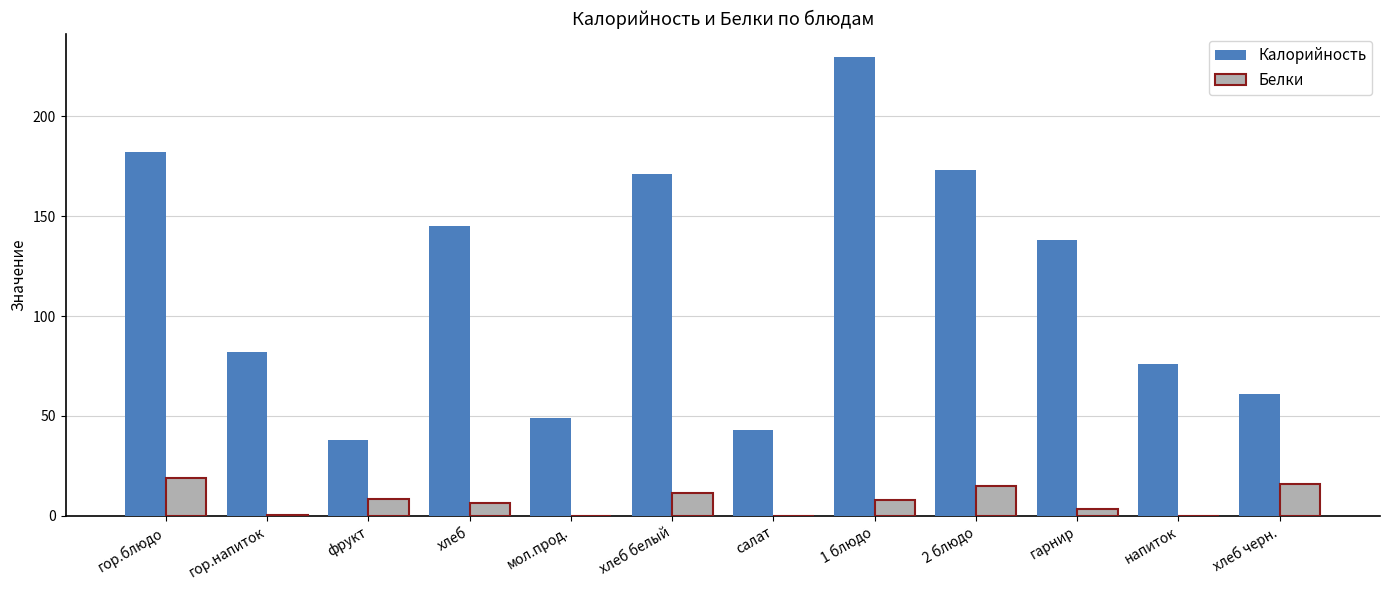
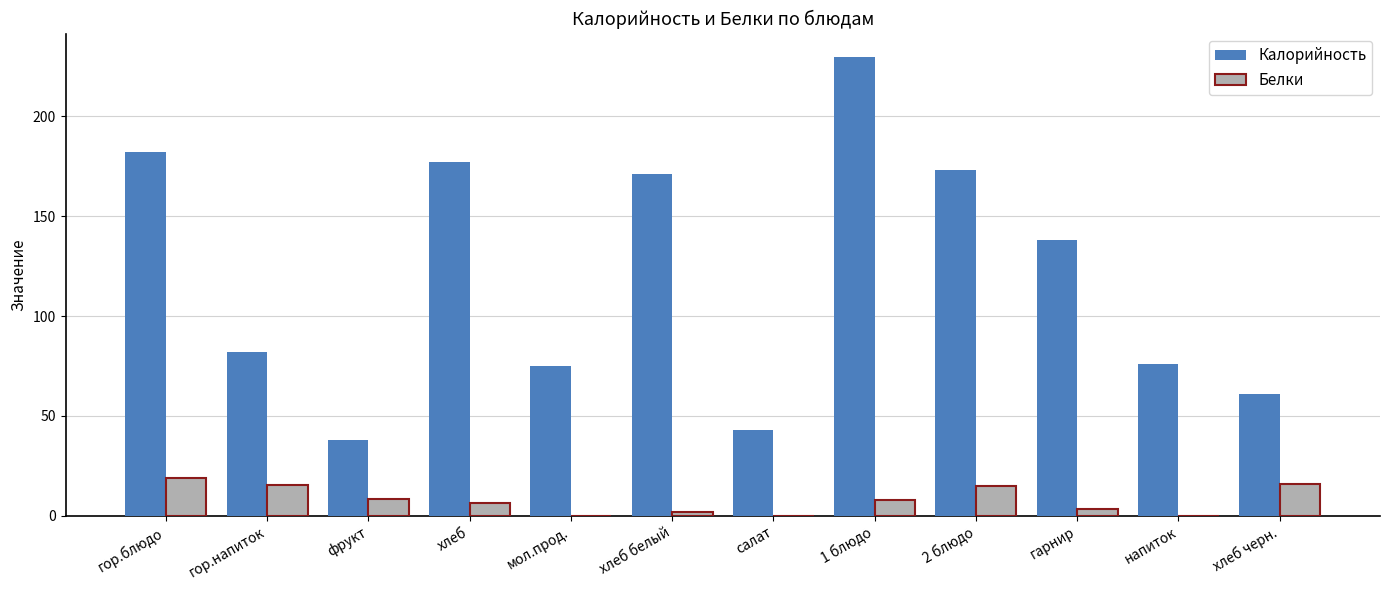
Белки, гор.напиток: 0 -> 15
Калорийность, хлеб: 145 -> 177
Калорийность, мол.прод.: 49 -> 75
Белки, хлеб белый: 11 -> 2
